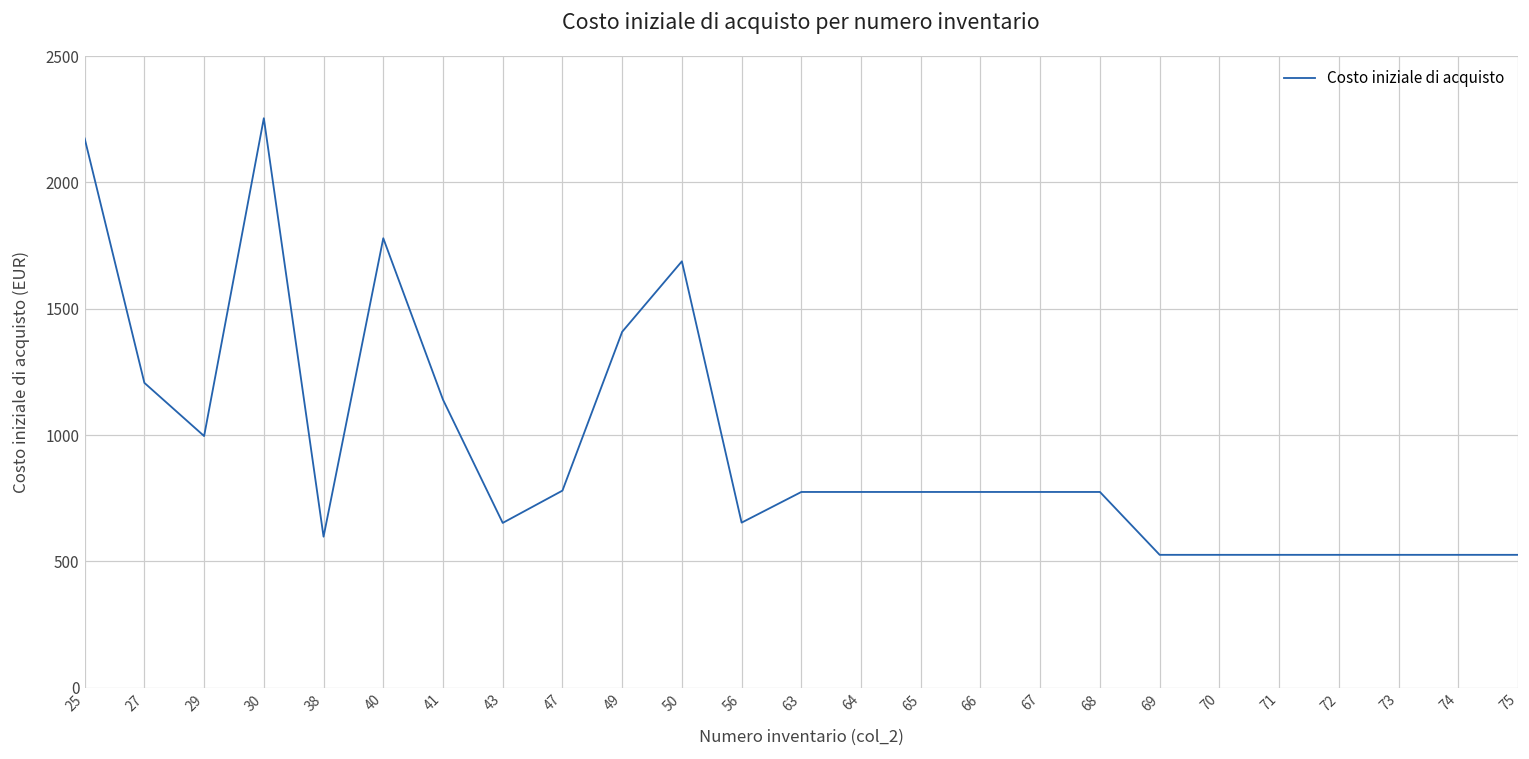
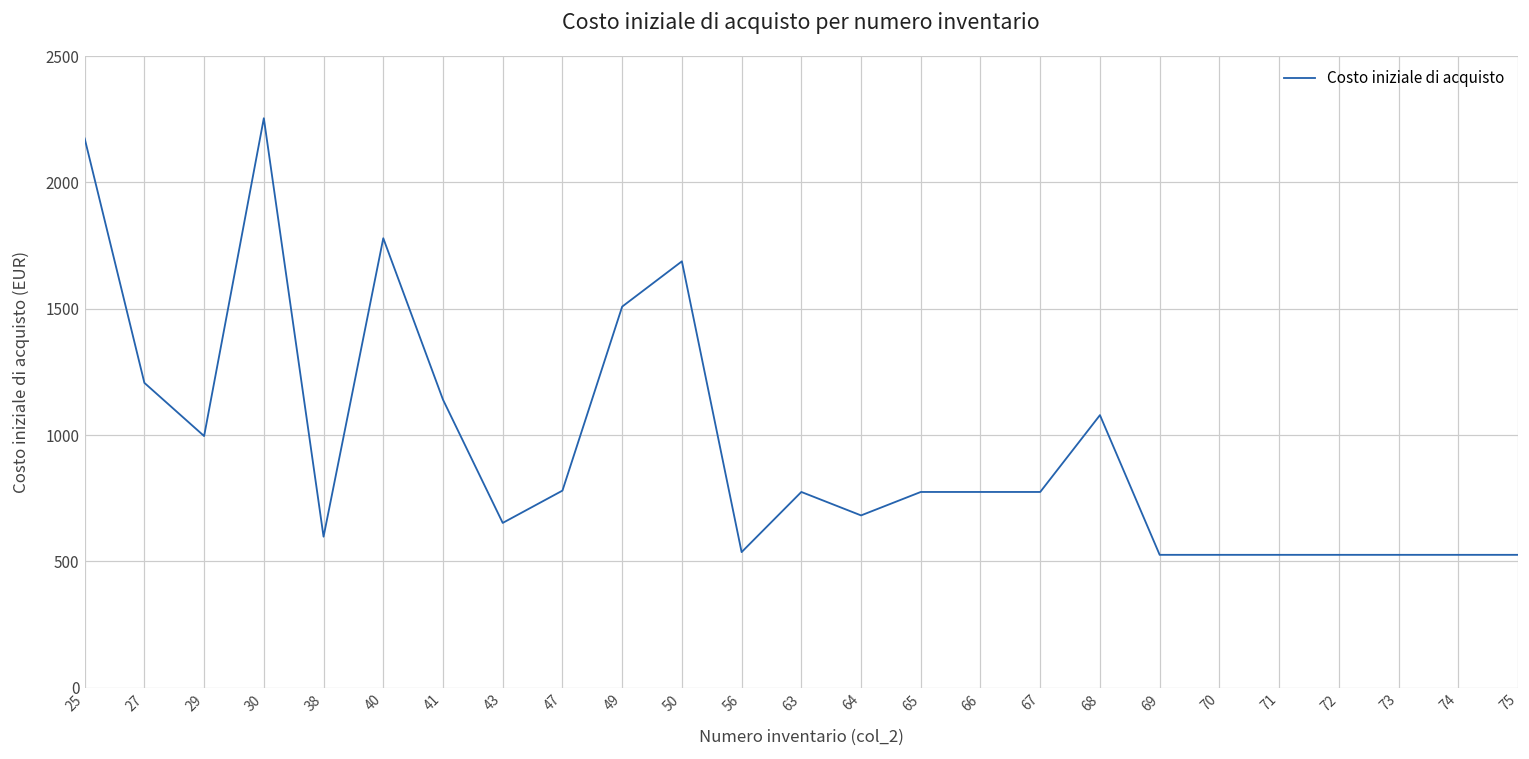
49: 1410 -> 1510
56: 650 -> 540
64: 770 -> 680
68: 770 -> 1080
